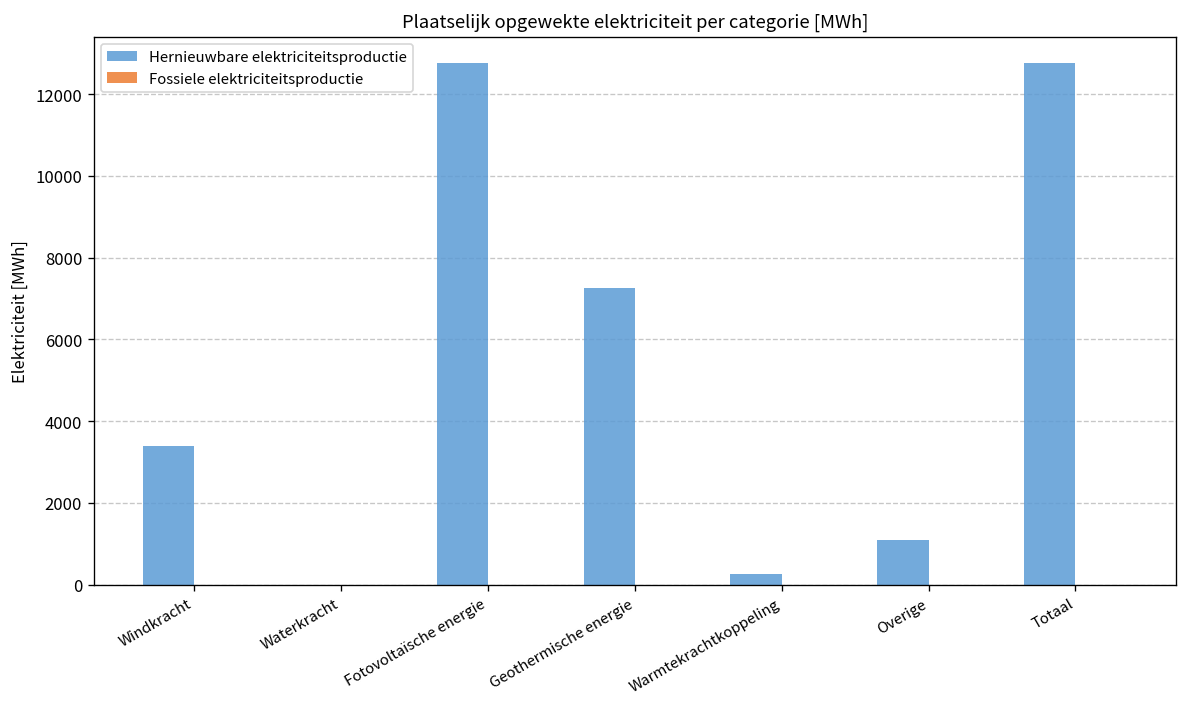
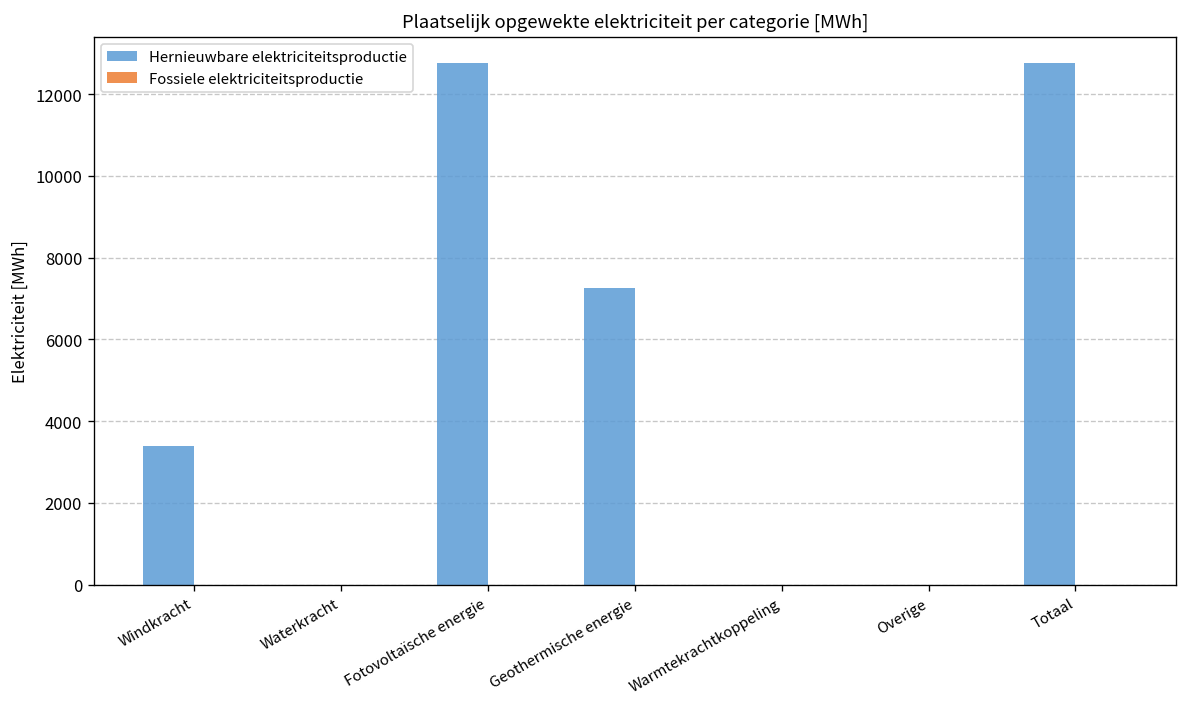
Hernieuwbare elektriciteitsproductie, Warmtekrachtkoppeling: 300 -> 0
Hernieuwbare elektriciteitsproductie, Overige: 1100 -> 0
